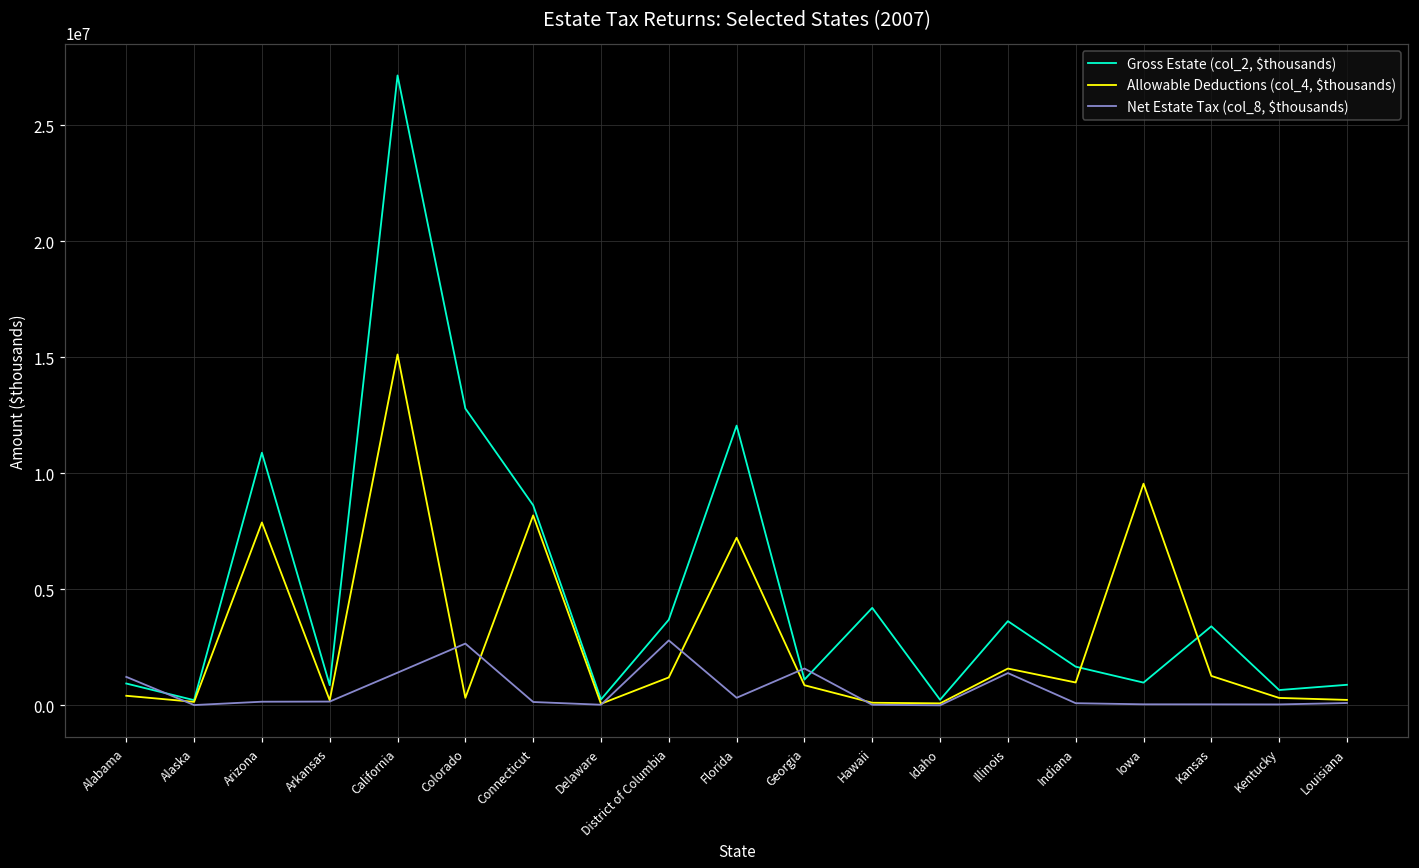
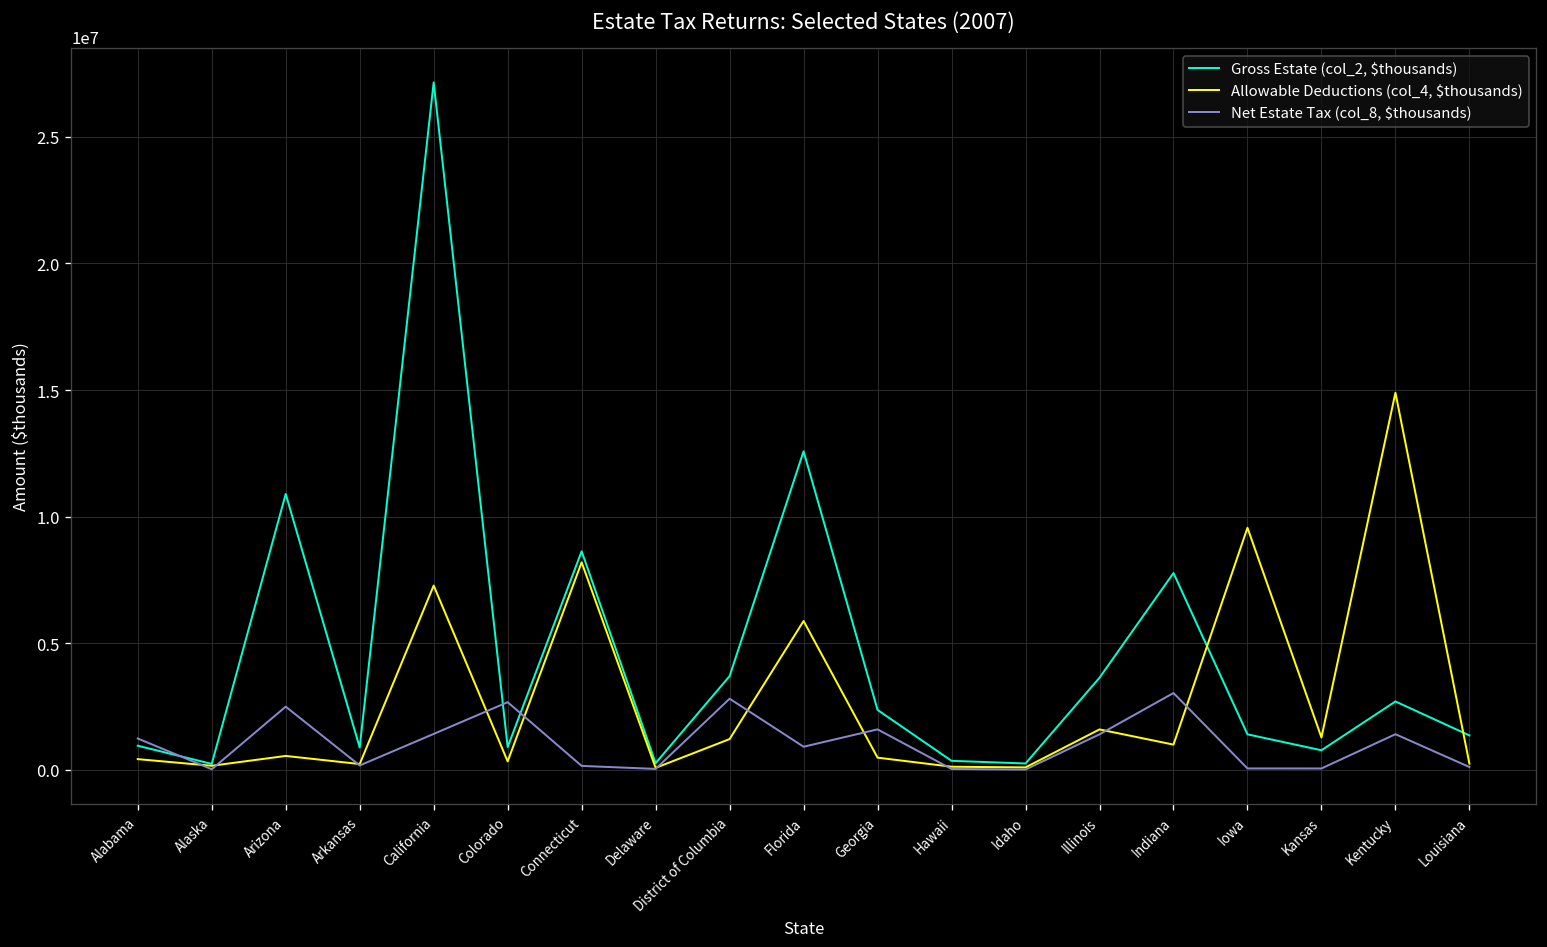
Allowable Deductions (col_4, $thousands), Arizona: 7900000 -> 500000
Net Estate Tax (col_8, $thousands), Arizona: 200000 -> 2500000
Allowable Deductions (col_4, $thousands), California: 15100000 -> 7300000
Gross Estate (col_2, $thousands), Colorado: 12800000 -> 900000
Gross Estate (col_2, $thousands), Florida: 12100000 -> 12600000
Allowable Deductions (col_4, $thousands), Florida: 7200000 -> 5900000
Net Estate Tax (col_8, $thousands), Florida: 300000 -> 900000
Gross Estate (col_2, $thousands), Georgia: 1100000 -> 2400000
Allowable Deductions (col_4, $thousands), Georgia: 900000 -> 500000
Gross Estate (col_2, $thousands), Hawaii: 4200000 -> 300000
Gross Estate (col_2, $thousands), Indiana: 1700000 -> 7800000
Net Estate Tax (col_8, $thousands), Indiana: 100000 -> 3000000
Gross Estate (col_2, $thousands), Iowa: 1000000 -> 1400000
Gross Estate (col_2, $thousands), Kansas: 3400000 -> 800000
Gross Estate (col_2, $thousands), Kentucky: 700000 -> 2700000
Allowable Deductions (col_4, $thousands), Kentucky: 300000 -> 14900000
Net Estate Tax (col_8, $thousands), Kentucky: 0 -> 1400000
Gross Estate (col_2, $thousands), Louisiana: 900000 -> 1400000
